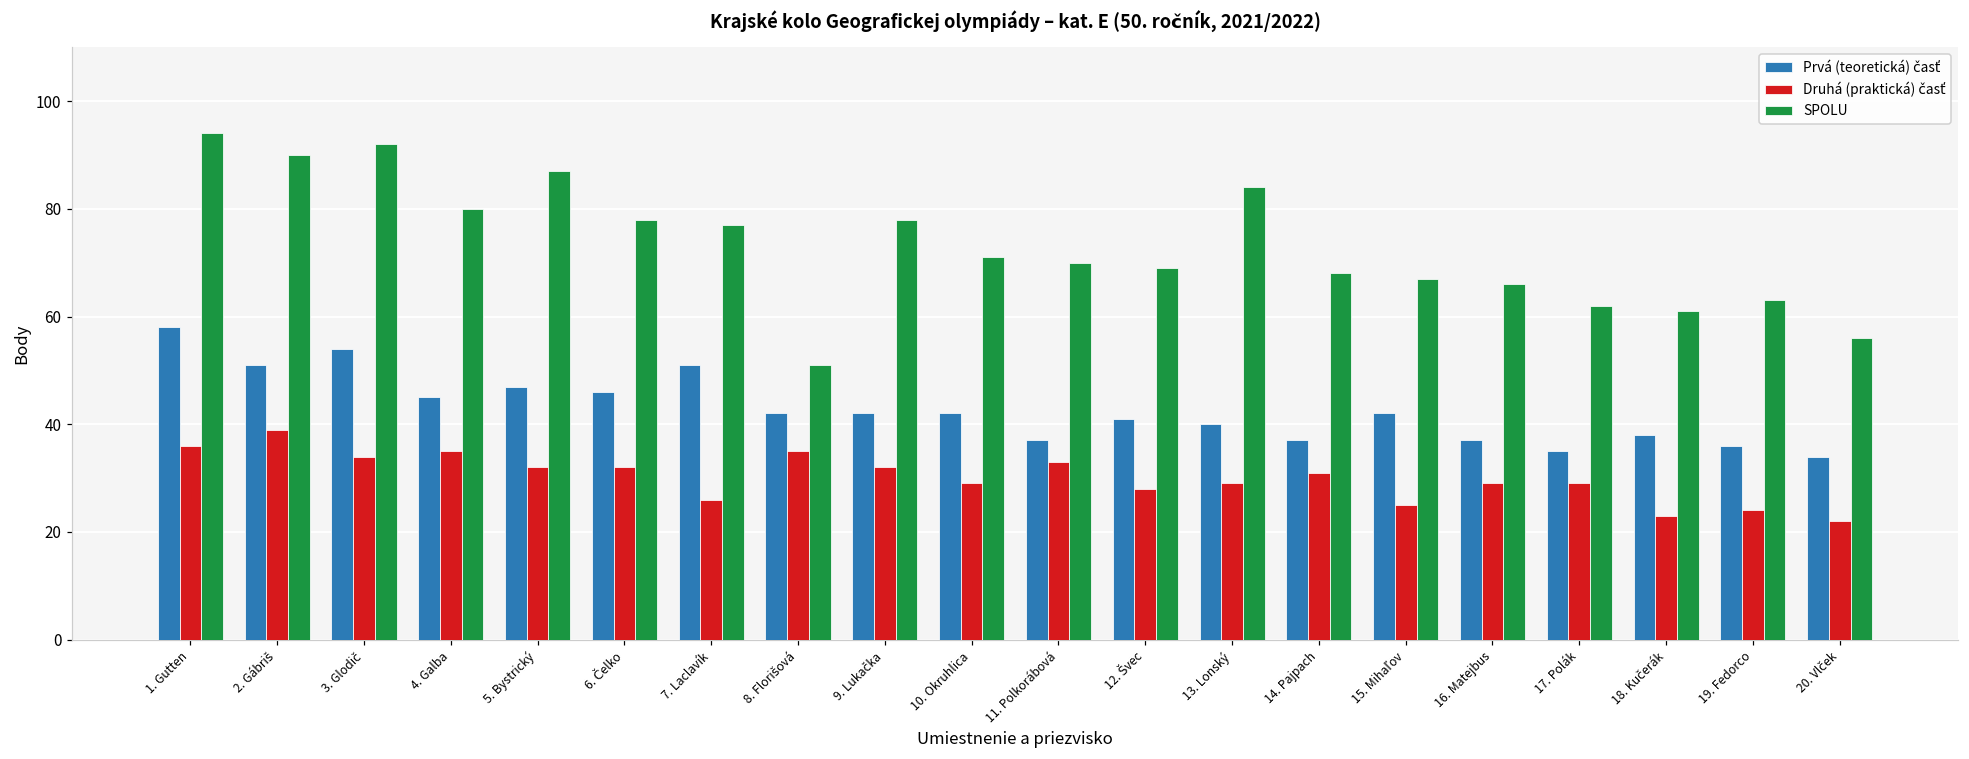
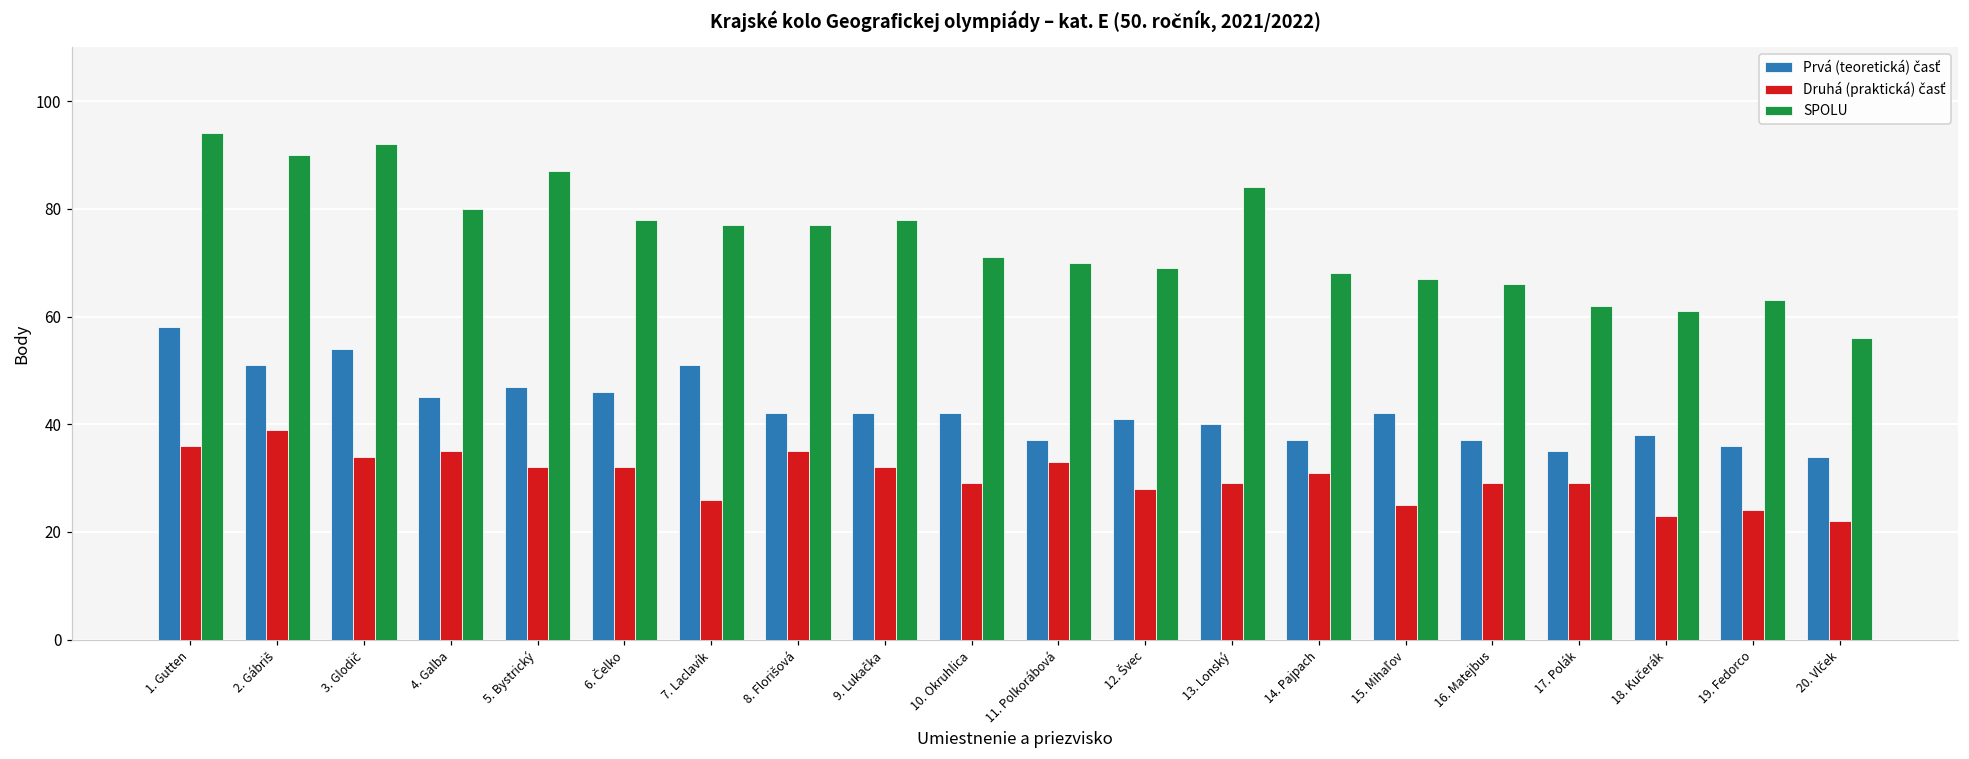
SPOLU, 8. Florišová: 51 -> 77
